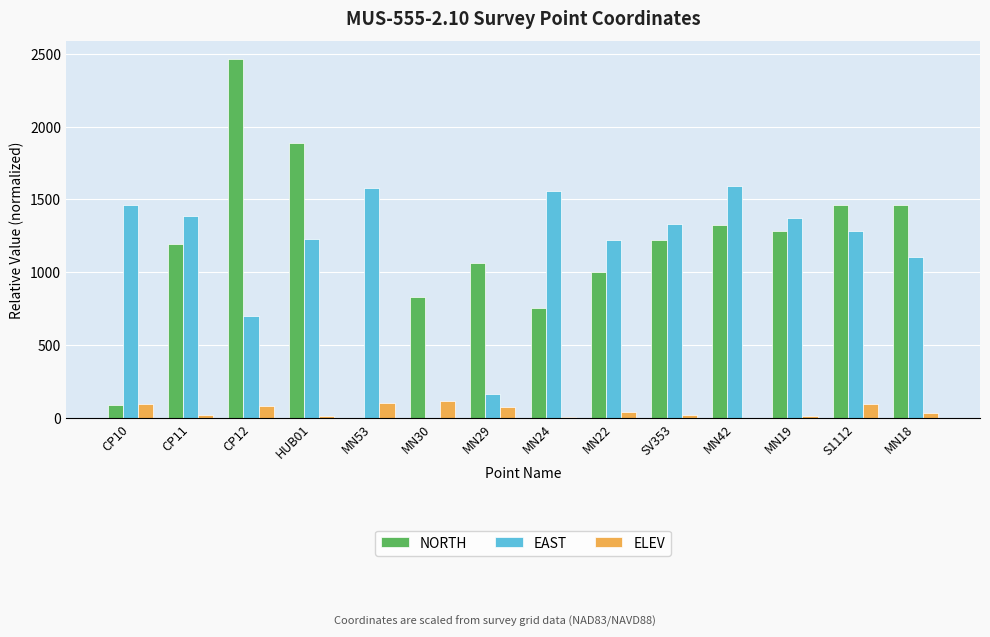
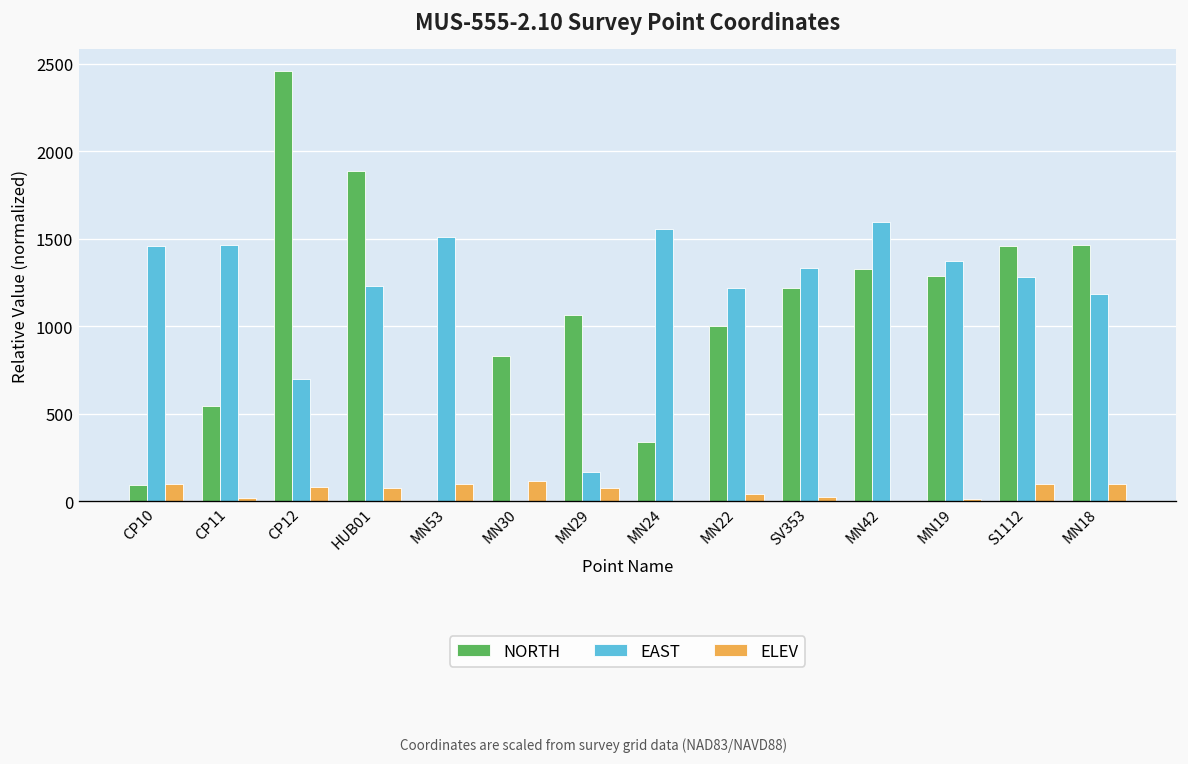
NORTH, CP11: 1190 -> 540
EAST, CP11: 1390 -> 1460
ELEV, HUB01: 10 -> 80
EAST, MN53: 1580 -> 1510
NORTH, MN24: 750 -> 340
EAST, MN18: 1100 -> 1190
ELEV, MN18: 40 -> 100
